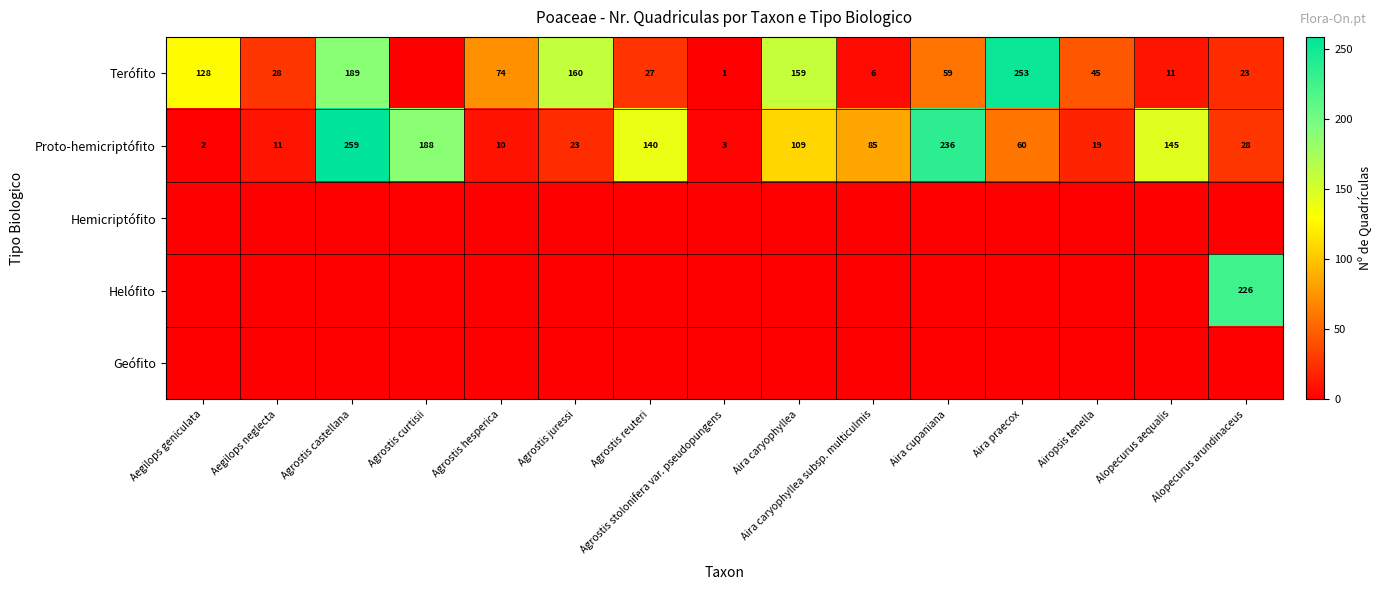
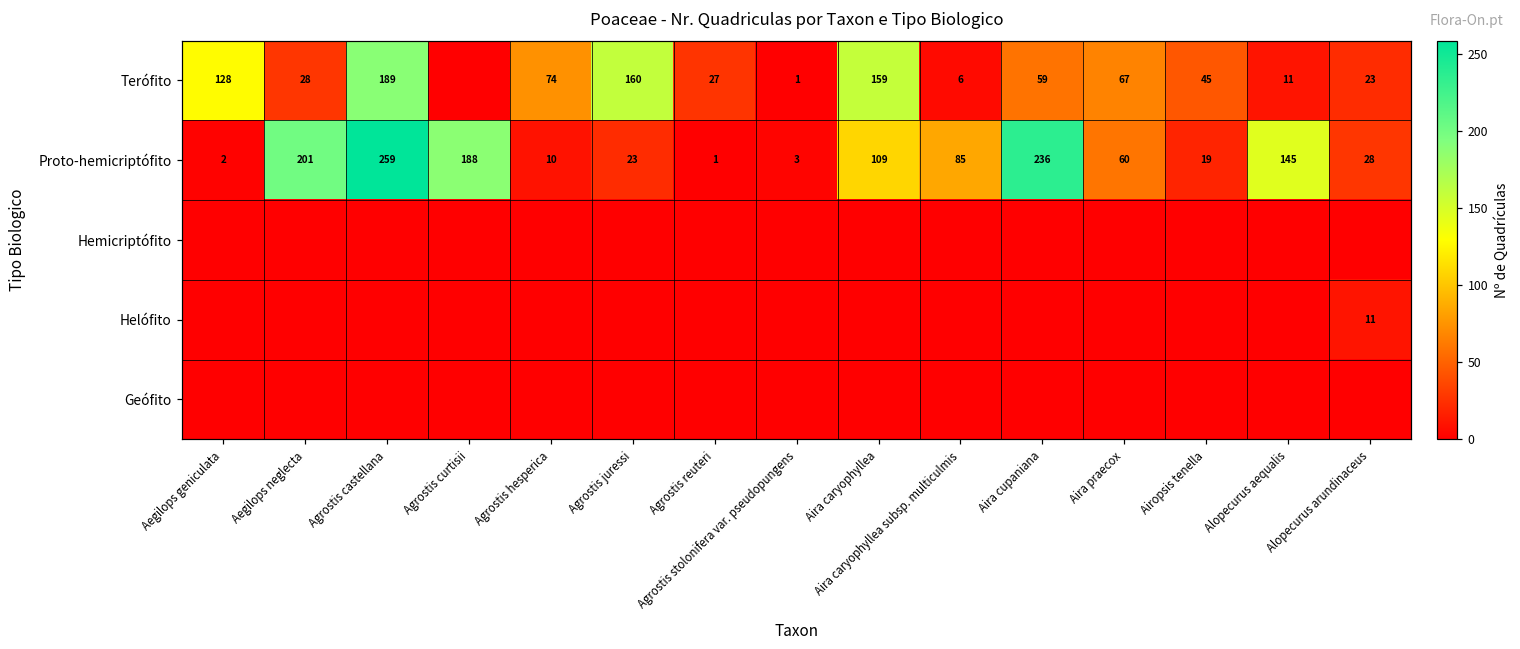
Terófito, Aira praecox: 253 -> 67
Proto-hemicriptófito, Aegilops neglecta: 11 -> 201
Proto-hemicriptófito, Agrostis reuteri: 140 -> 1
Helófito, Alopecurus arundinaceus: 226 -> 11
